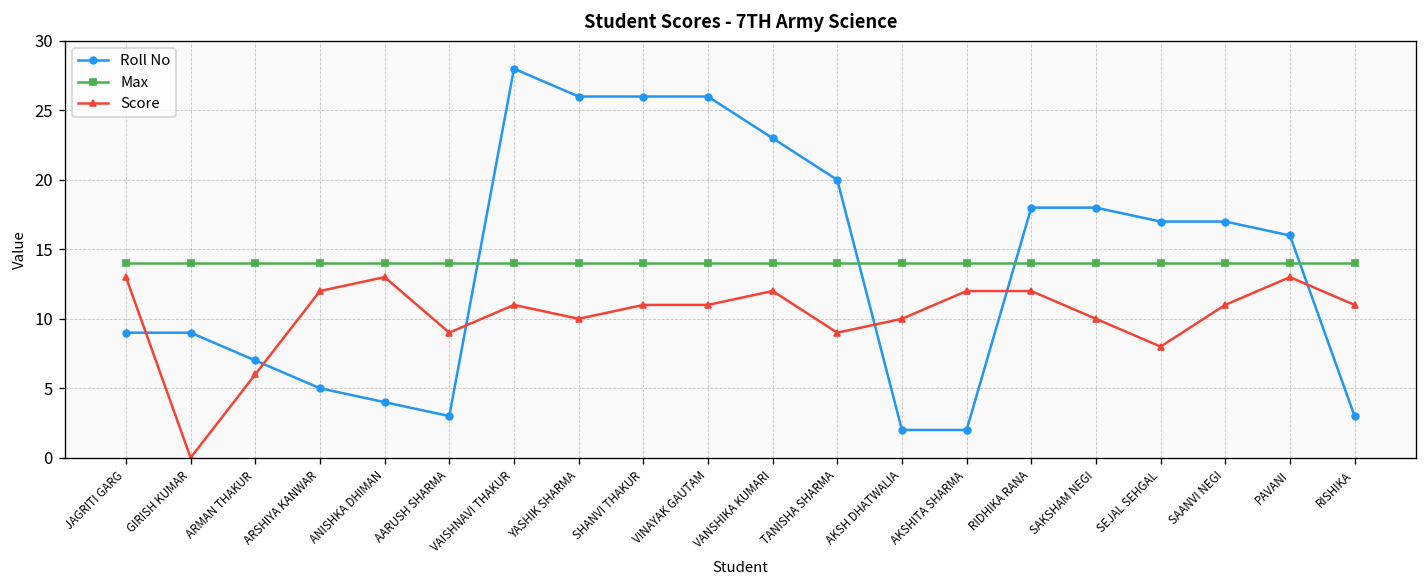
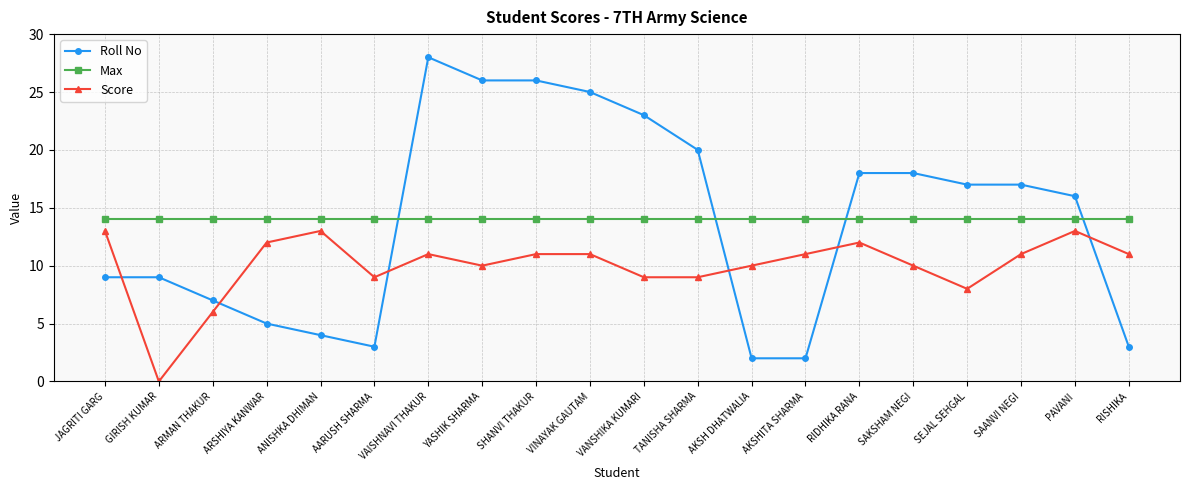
Roll No, VINAYAK GAUTAM: 26 -> 25
Score, VANSHIKA KUMARI: 12 -> 9
Score, AKSHITA SHARMA: 12 -> 11
